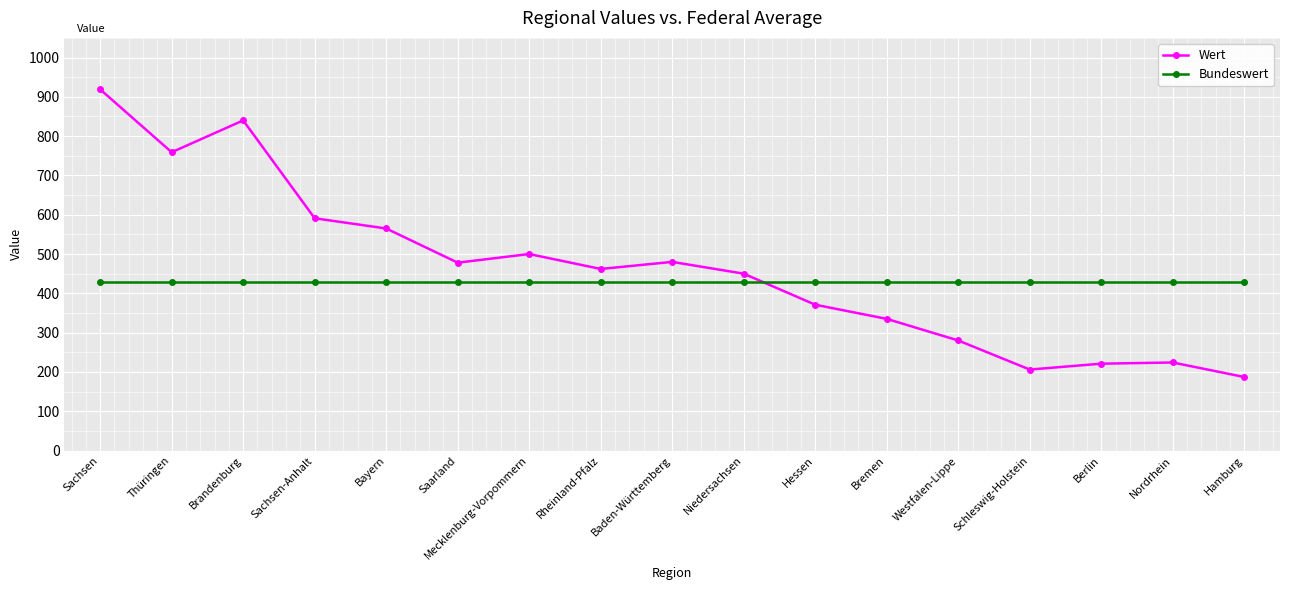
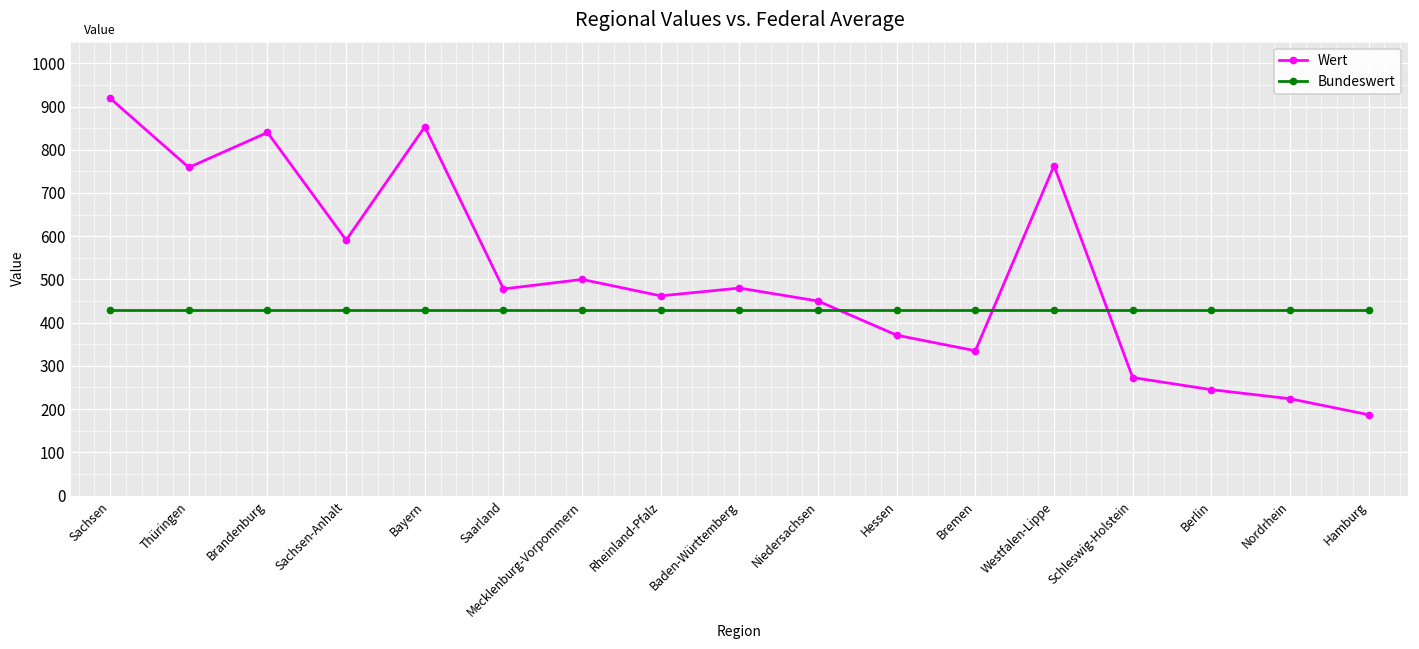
Wert, Bayern: 570 -> 850
Wert, Westfalen-Lippe: 280 -> 760
Wert, Schleswig-Holstein: 210 -> 270
Wert, Berlin: 220 -> 250
